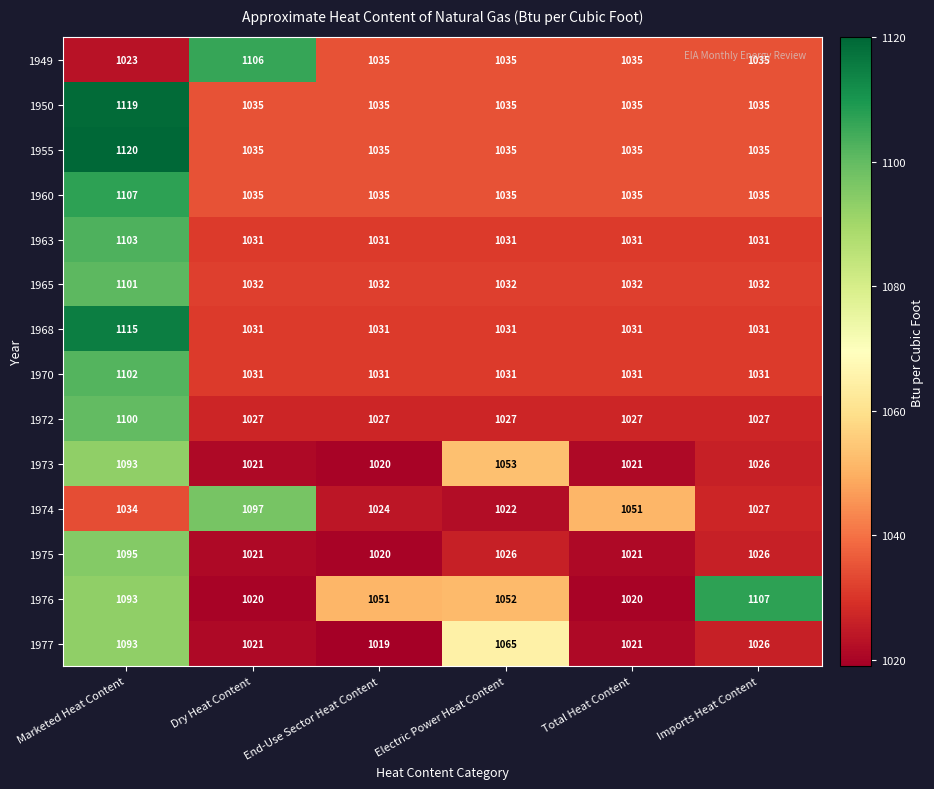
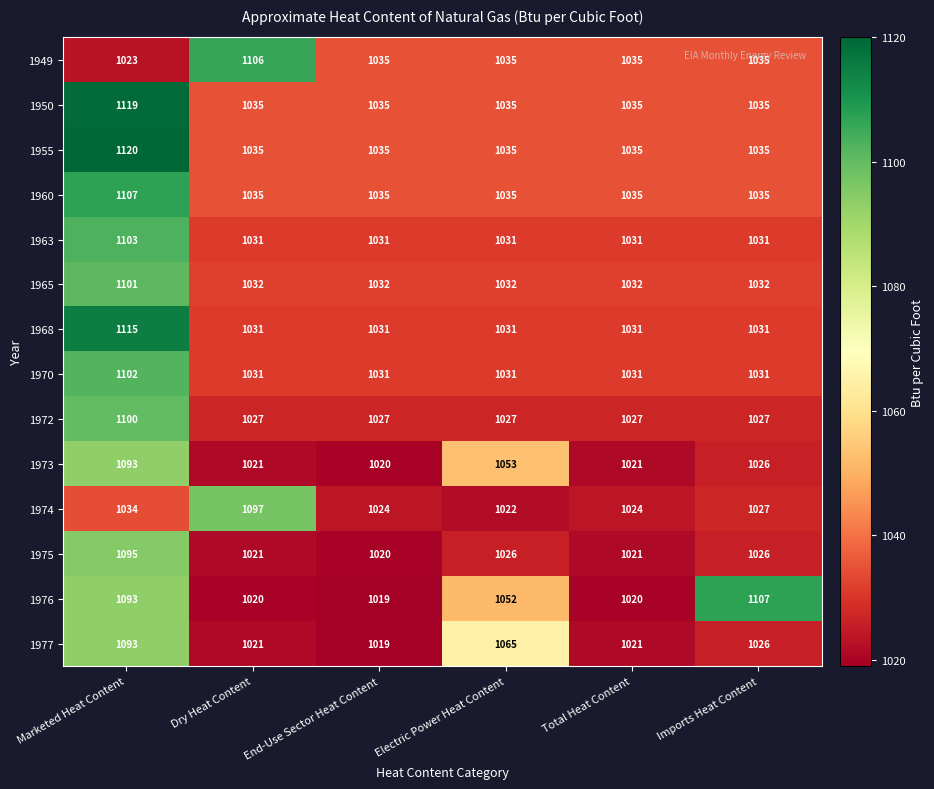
1974, Total Heat Content: 1051 -> 1024
1976, End-Use Sector Heat Content: 1051 -> 1019
